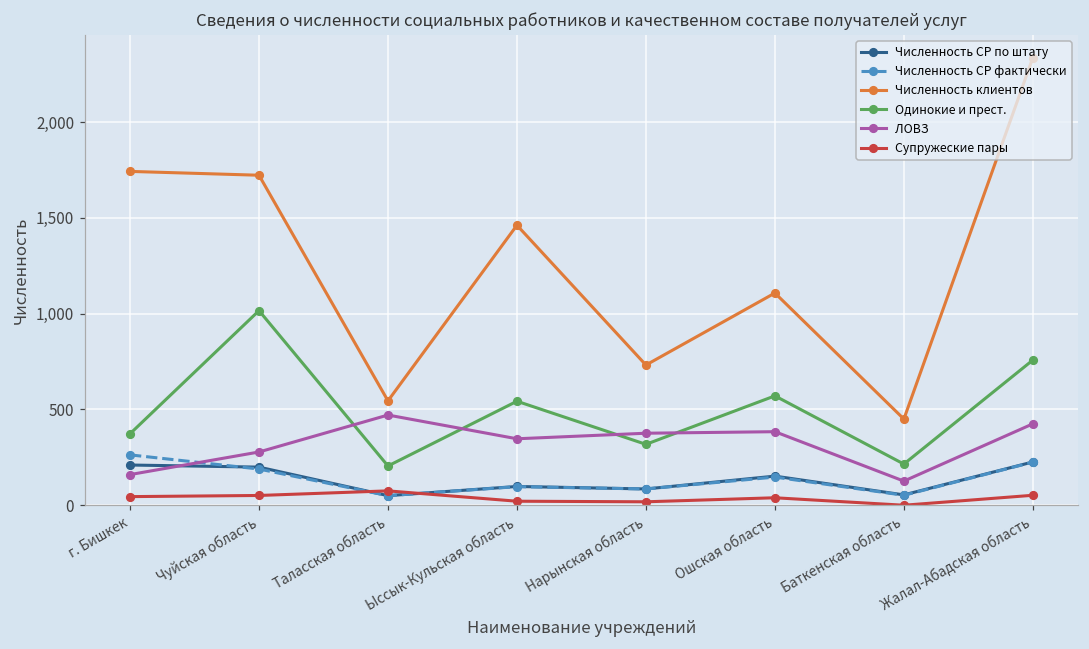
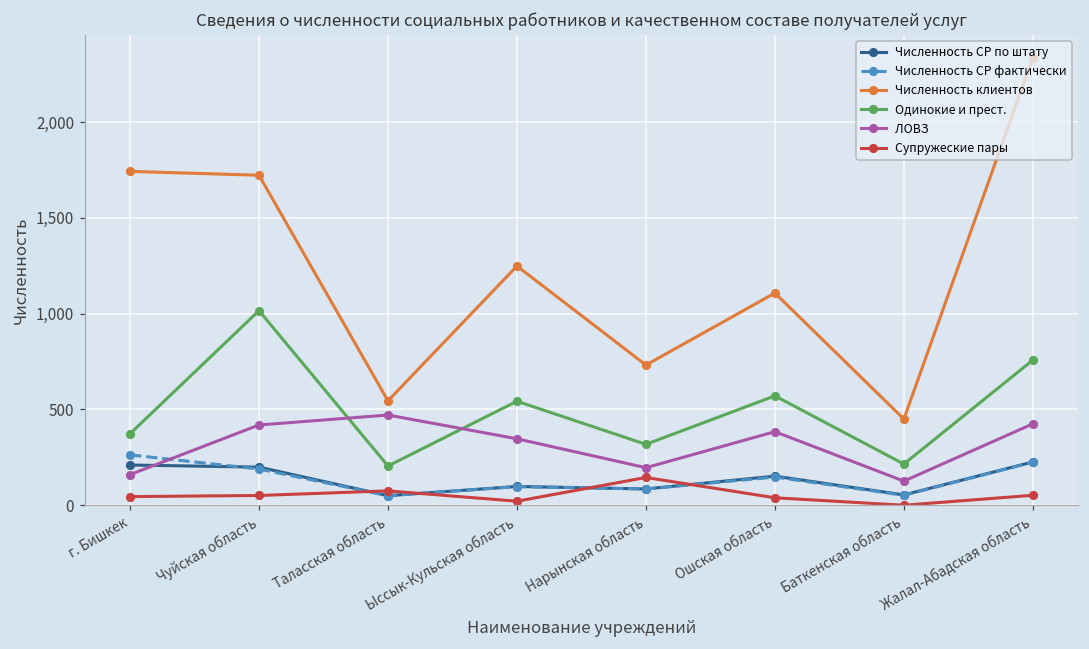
ЛОВЗ, Чуйская область: 280 -> 420
Численность клиентов, Ыссык-Кульская область: 1,460 -> 1,250
ЛОВЗ, Нарынская область: 380 -> 200
Супружеские пары, Нарынская область: 20 -> 150
